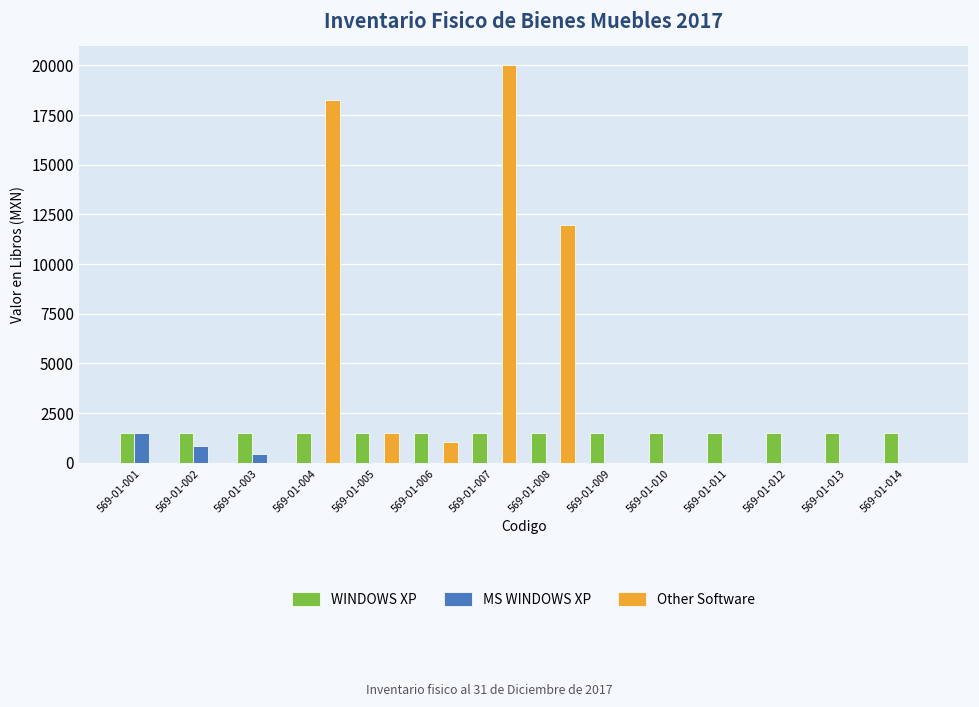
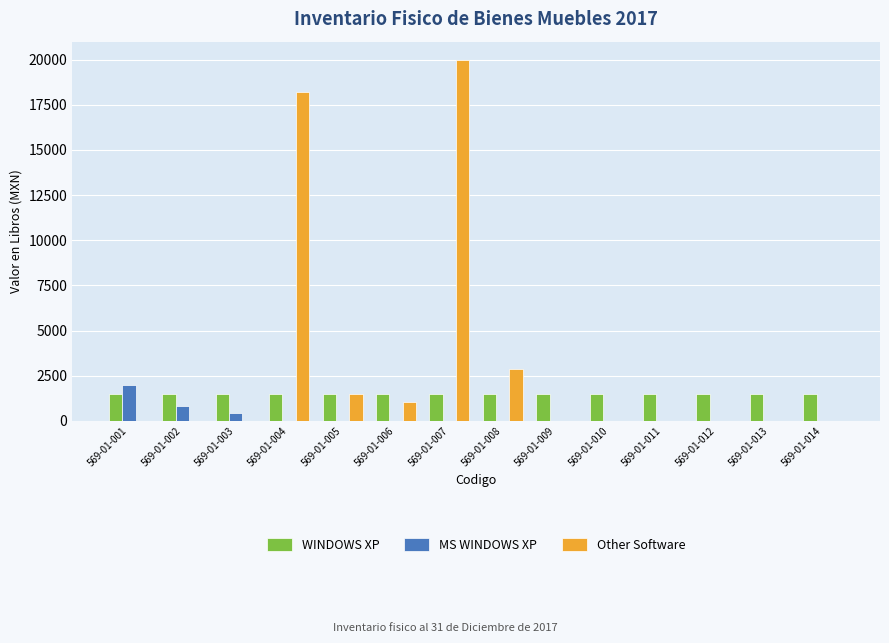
MS WINDOWS XP, 569-01-001: 1500 -> 2000
Other Software, 569-01-008: 12000 -> 2900
